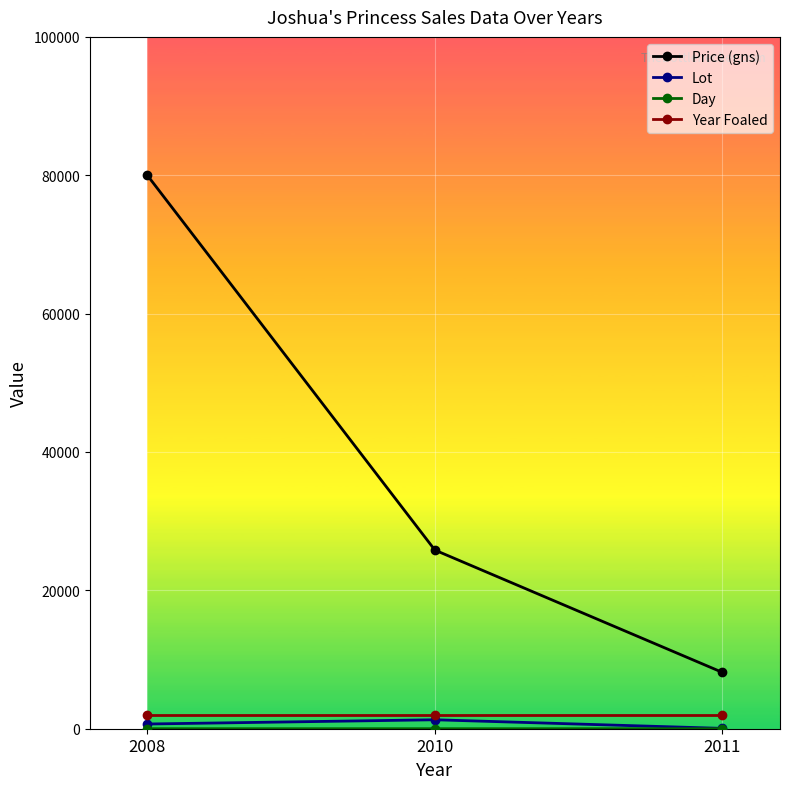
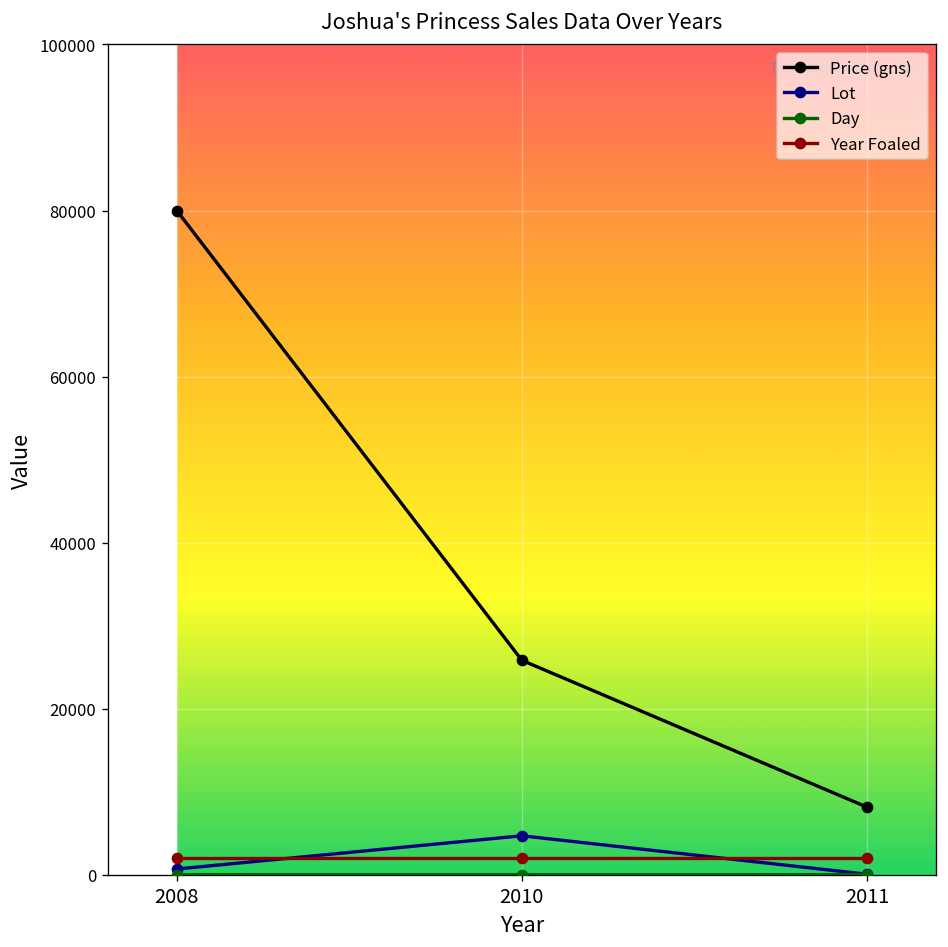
Lot, 2010: 1000 -> 5000
